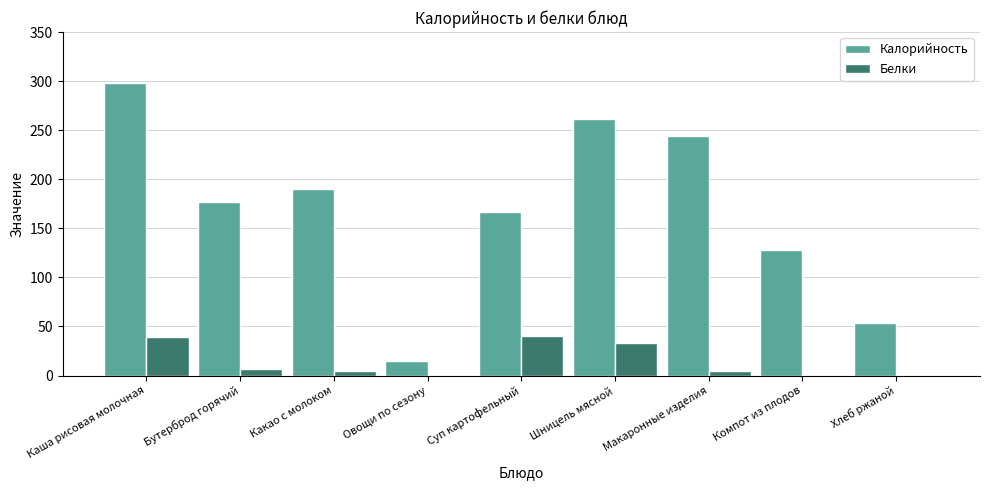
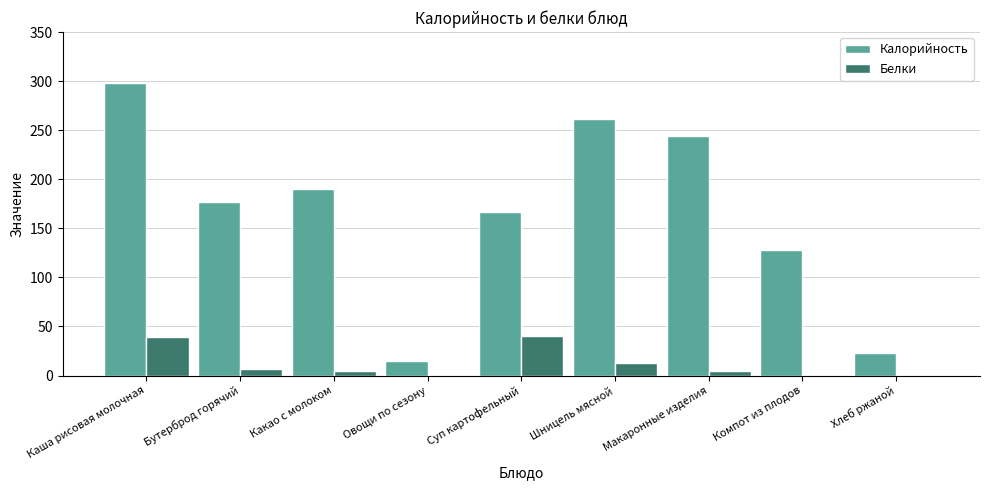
Белки, Шницель мясной: 30 -> 10
Калорийность, Хлеб ржаной: 50 -> 20
